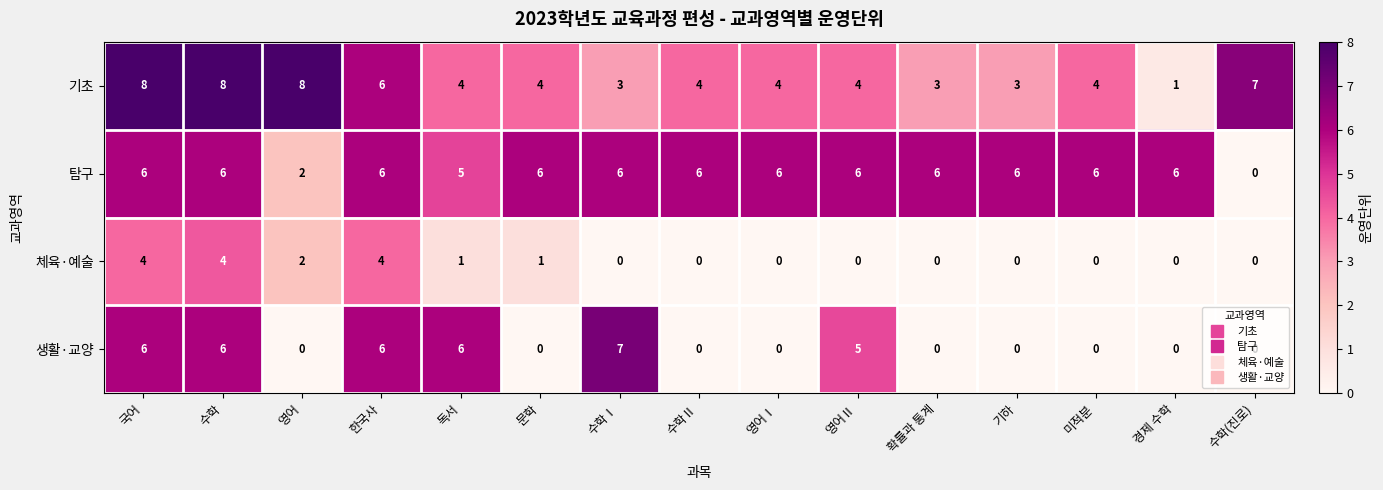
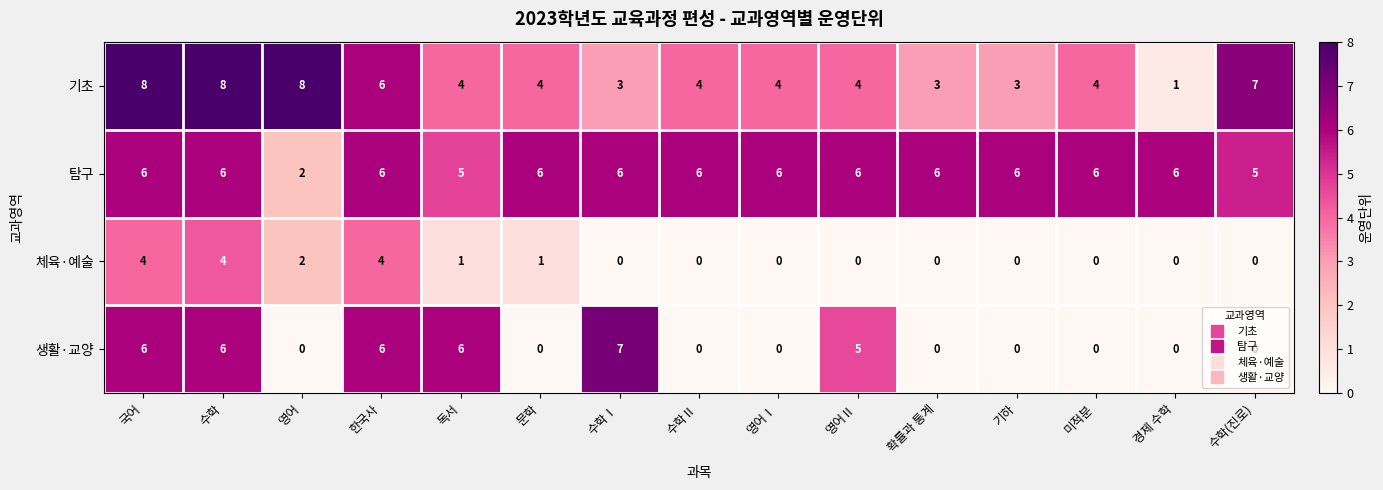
탐구, 수학(진로): 0 -> 5
